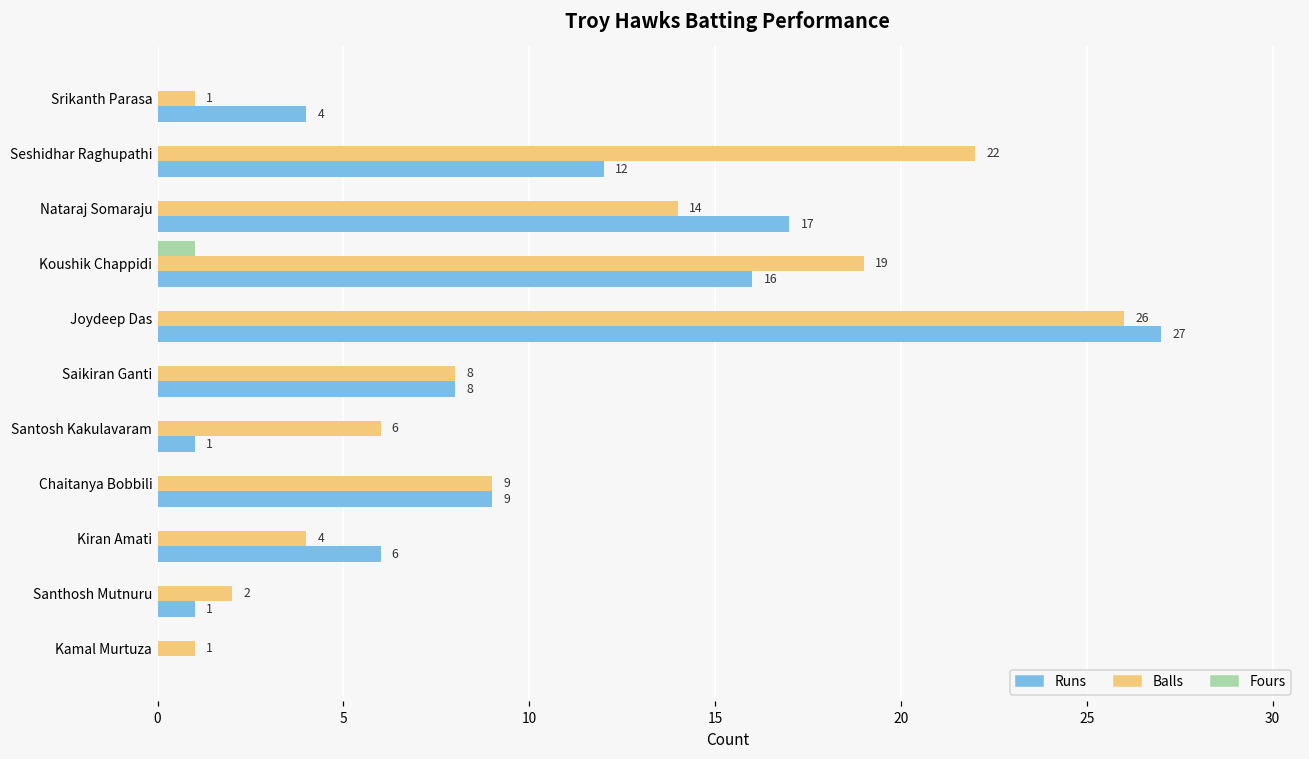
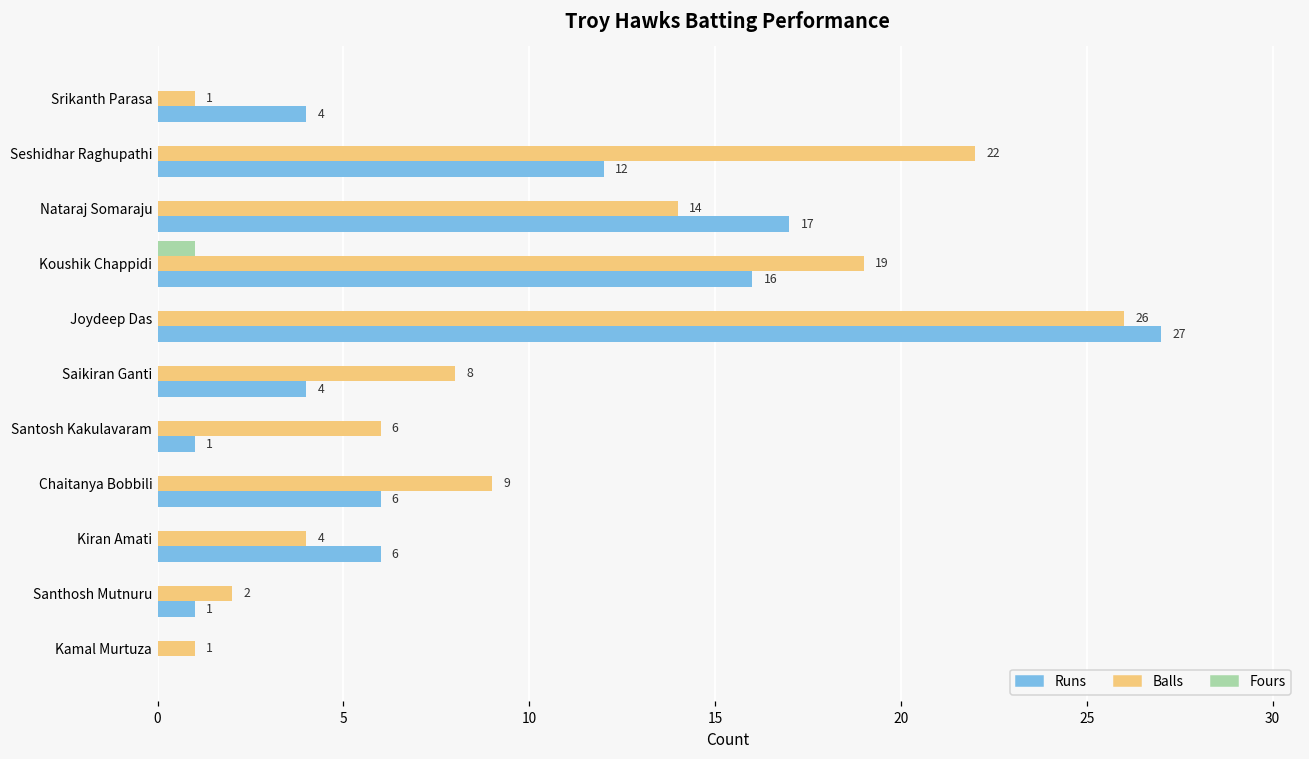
Runs, Saikiran Ganti: 8 -> 4
Runs, Chaitanya Bobbili: 9 -> 6
